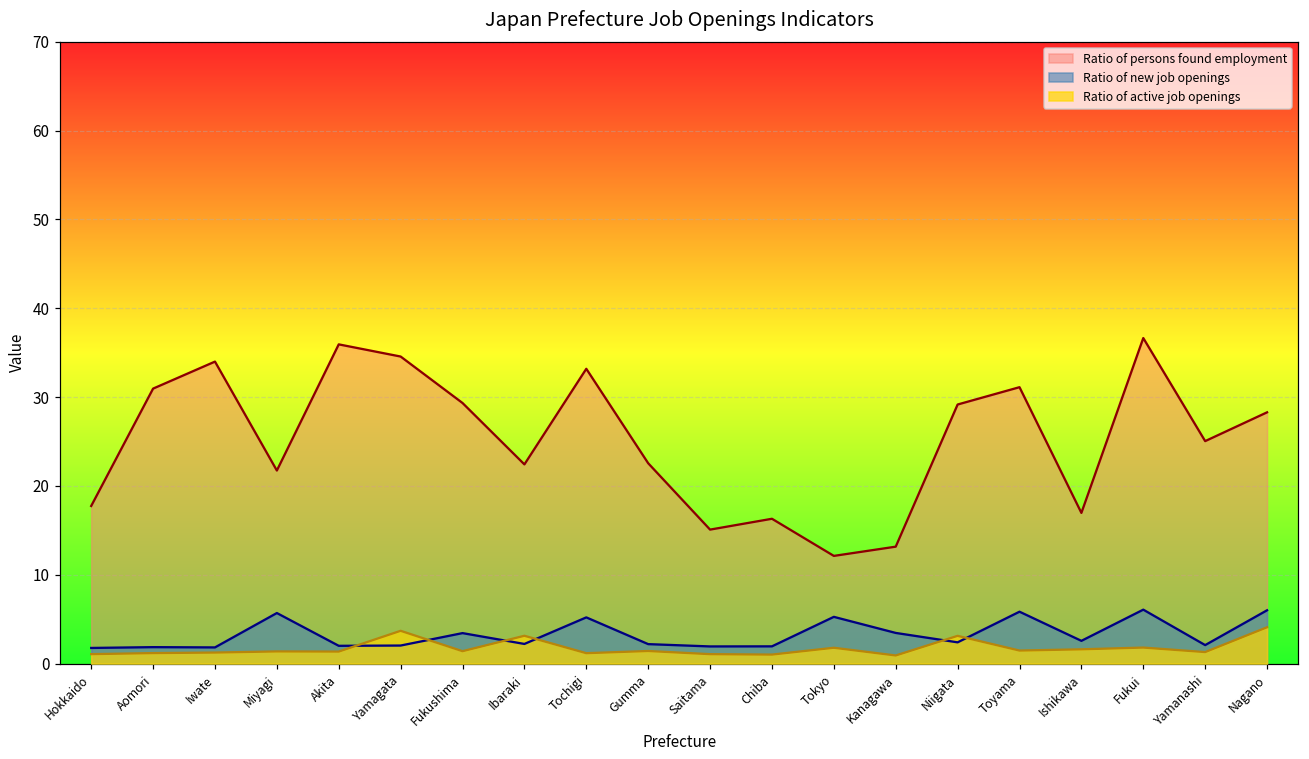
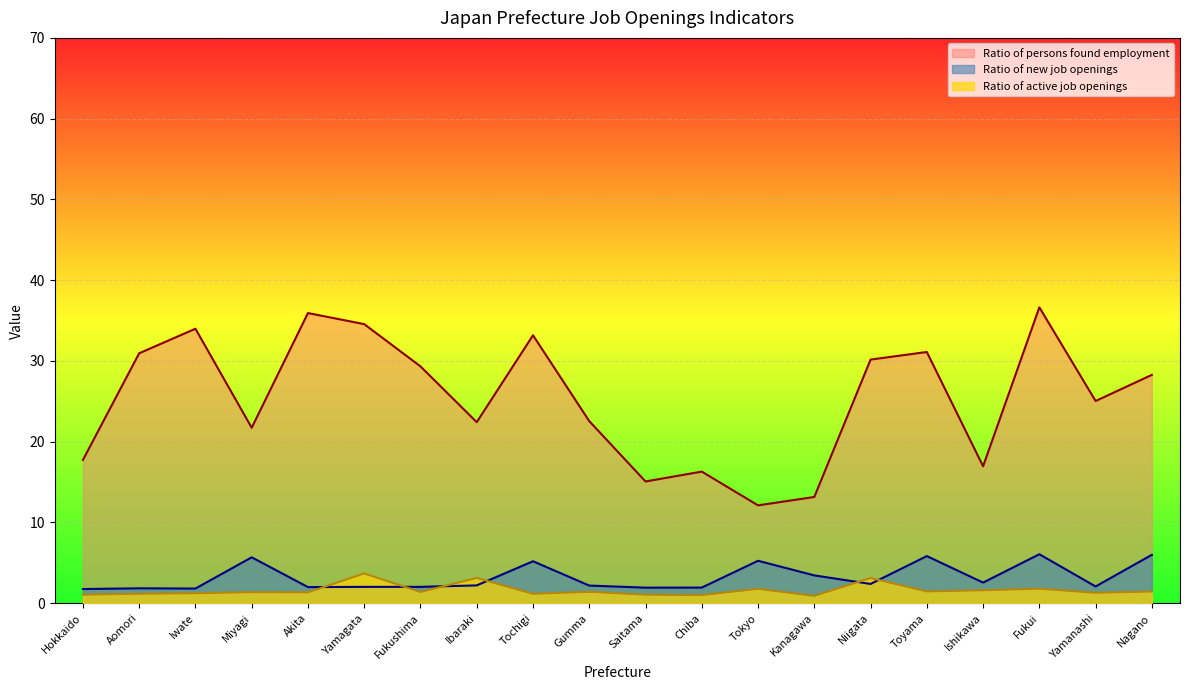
Ratio of new job openings, Fukushima: 3 -> 2
Ratio of persons found employment, Niigata: 29 -> 30
Ratio of active job openings, Nagano: 4 -> 1
